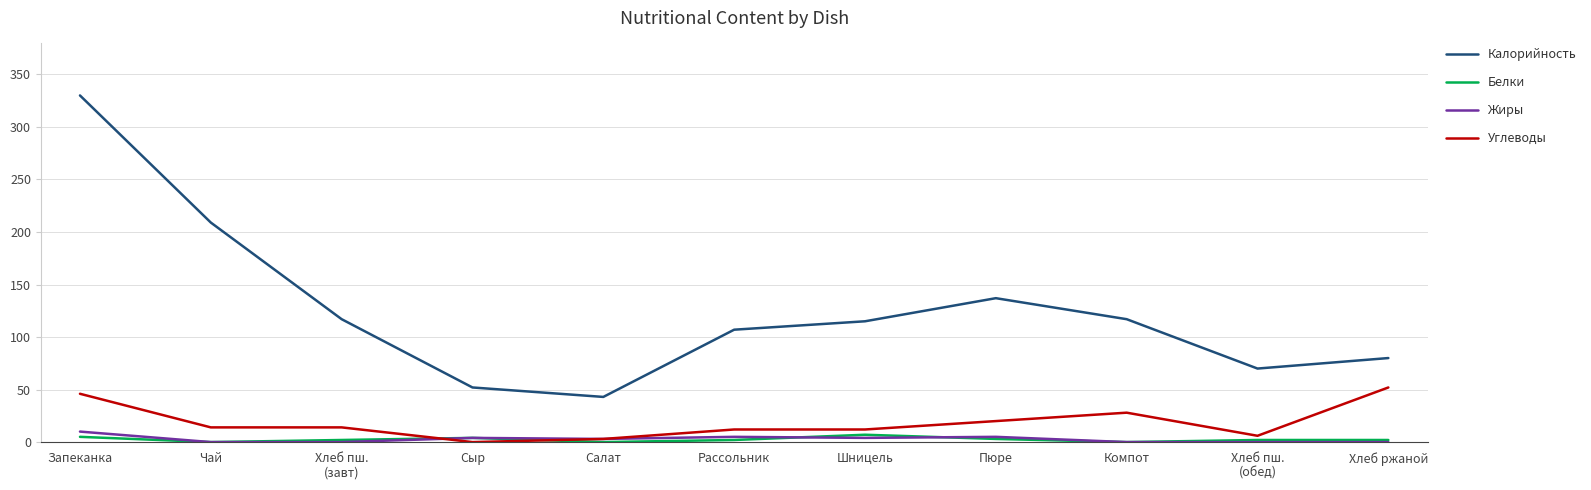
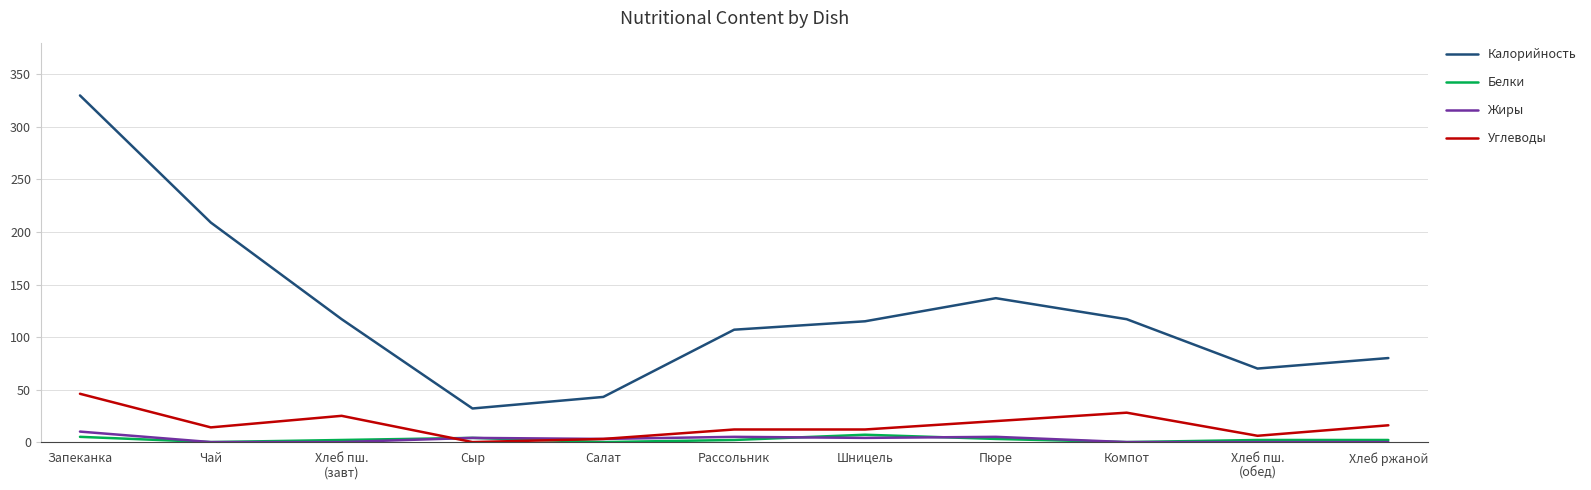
Углеводы, Хлеб пш. (завт): 14 -> 25
Калорийность, Сыр: 52 -> 32
Углеводы, Хлеб ржаной: 52 -> 16
